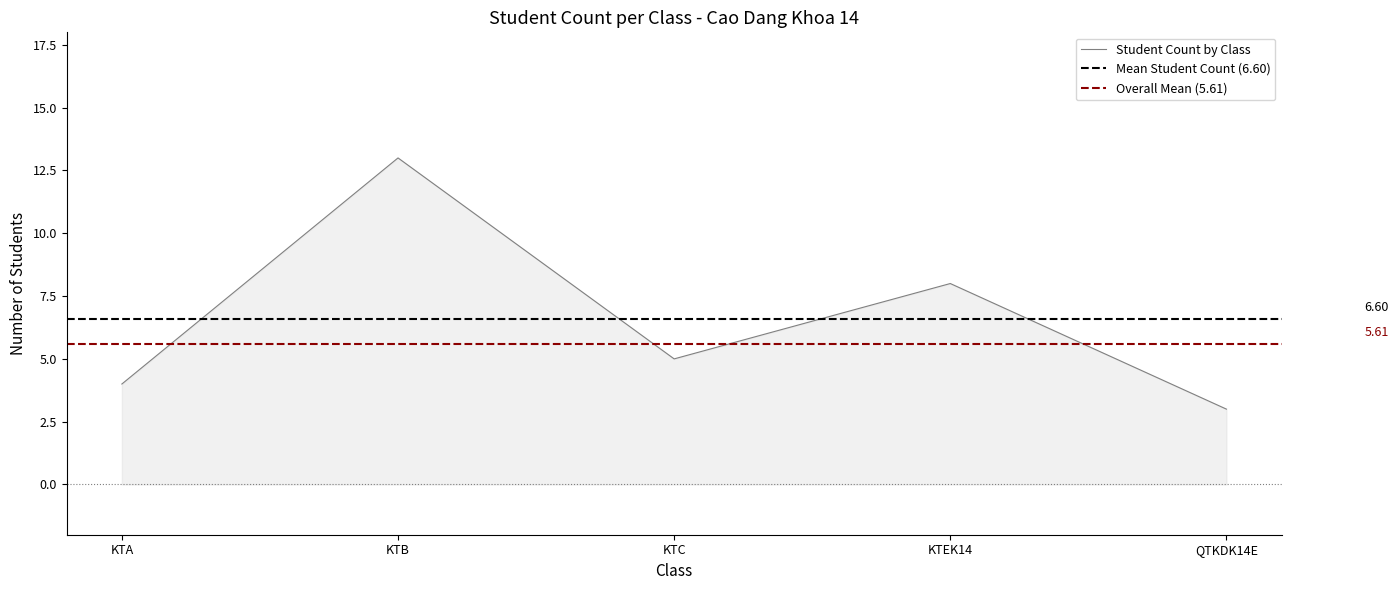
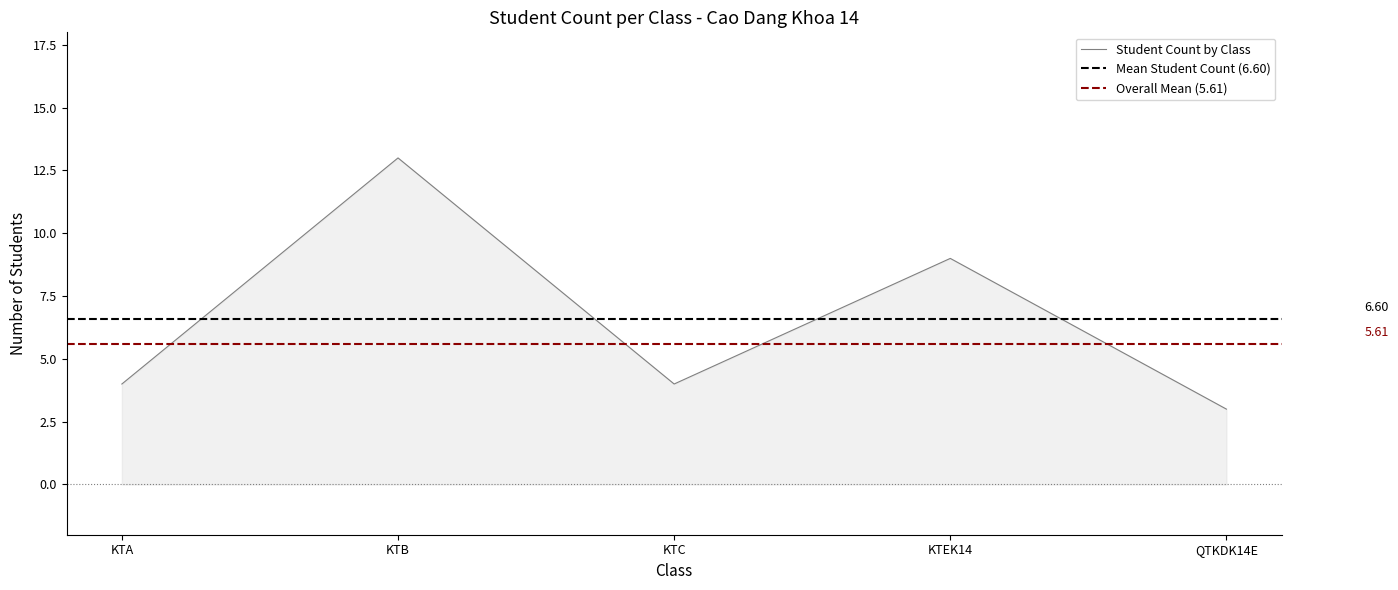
KTC: 5 -> 4
KTEK14: 8 -> 9
